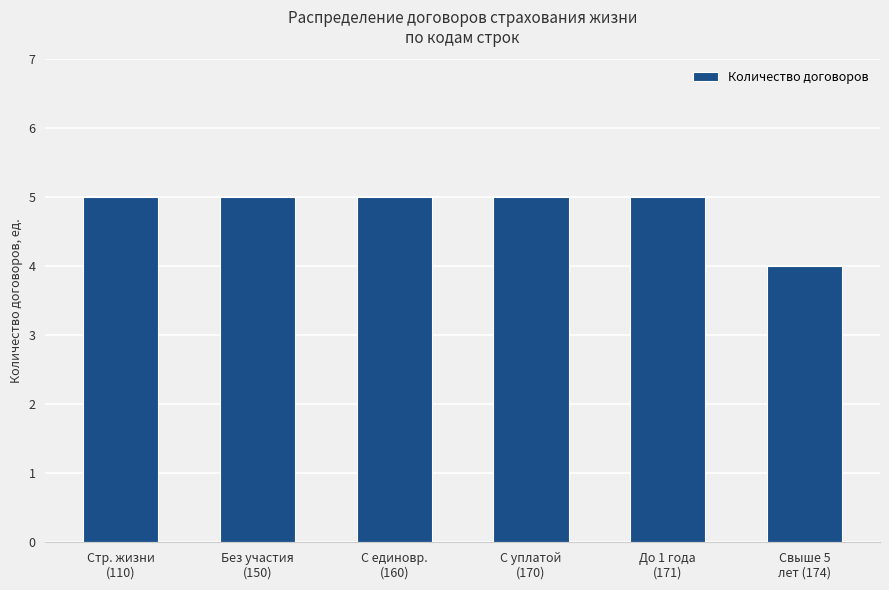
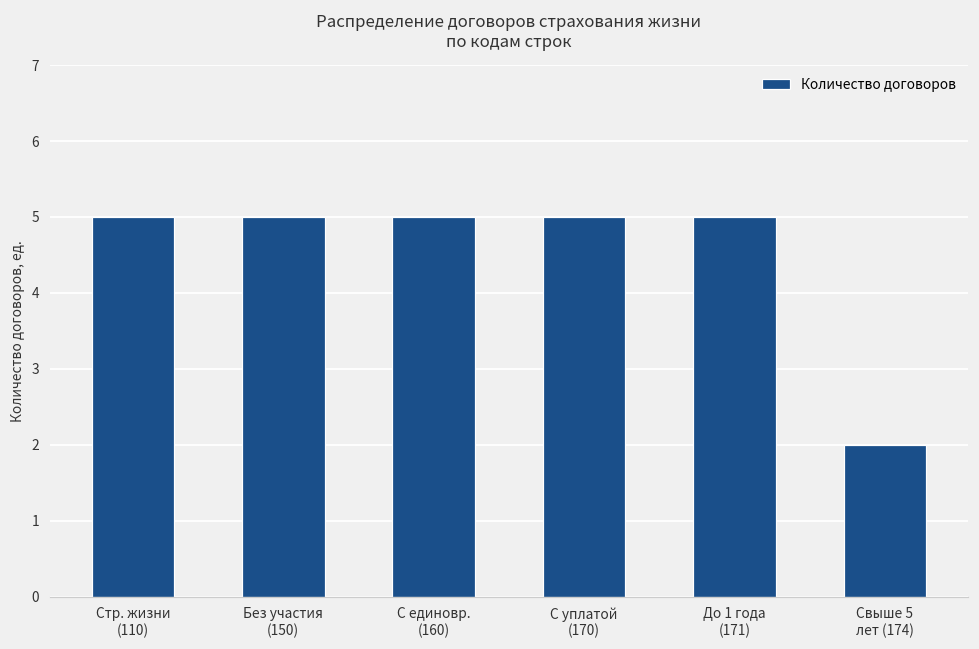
Свыше 5 лет (174): 4 -> 2
